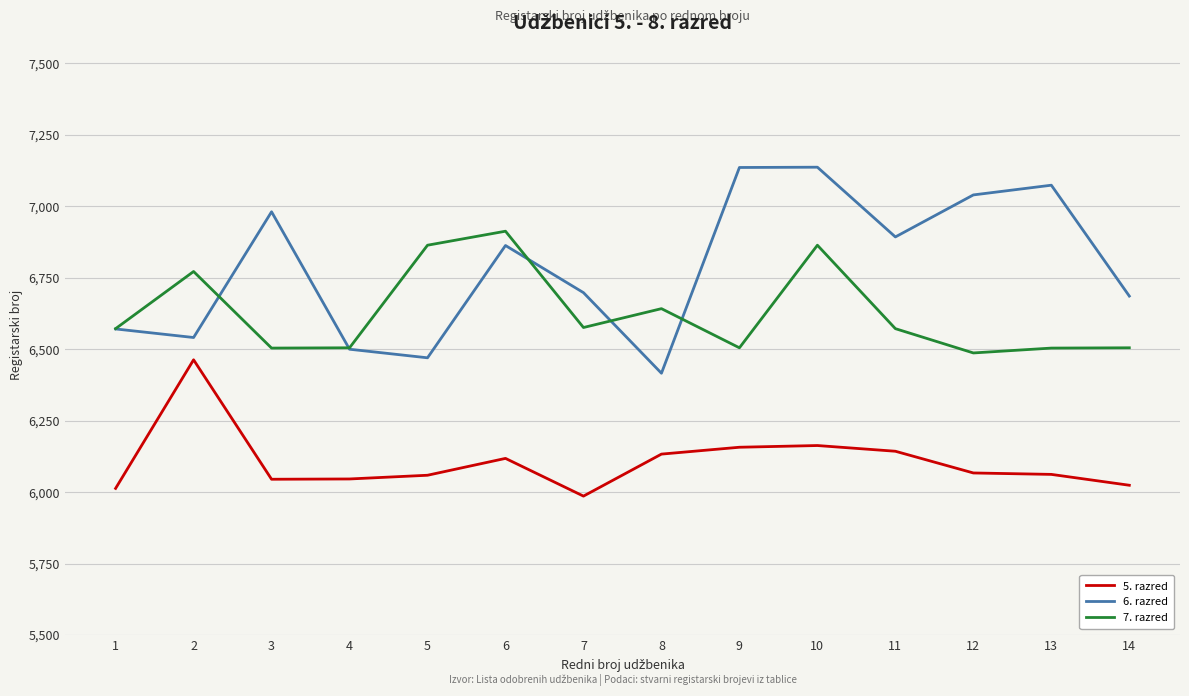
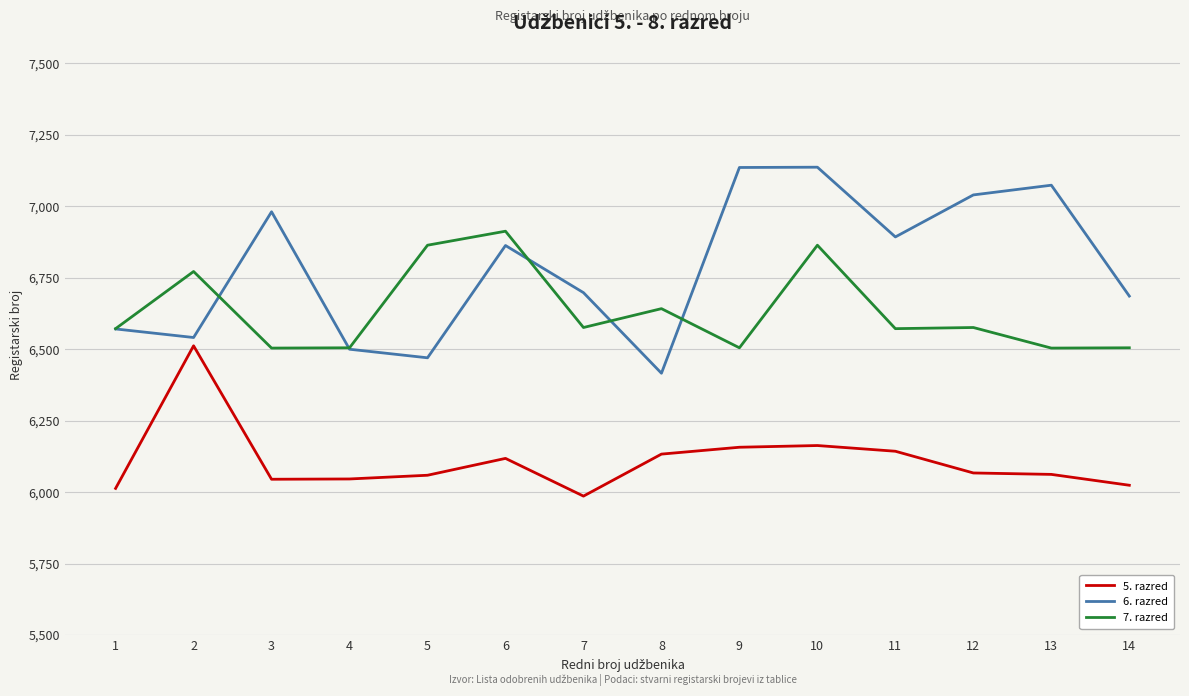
5. razred, 2: 6,460 -> 6,510
7. razred, 12: 6,490 -> 6,580
